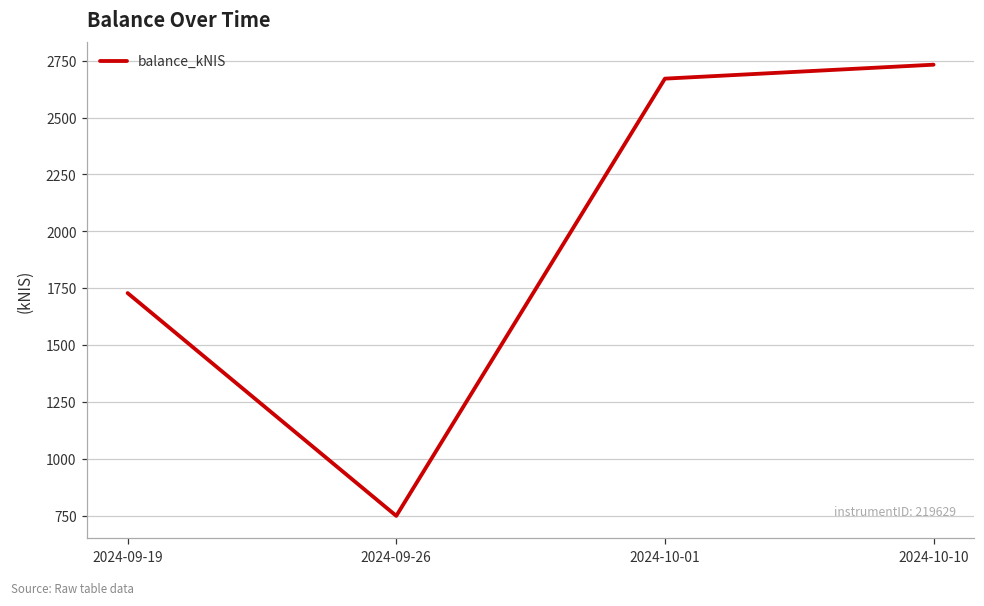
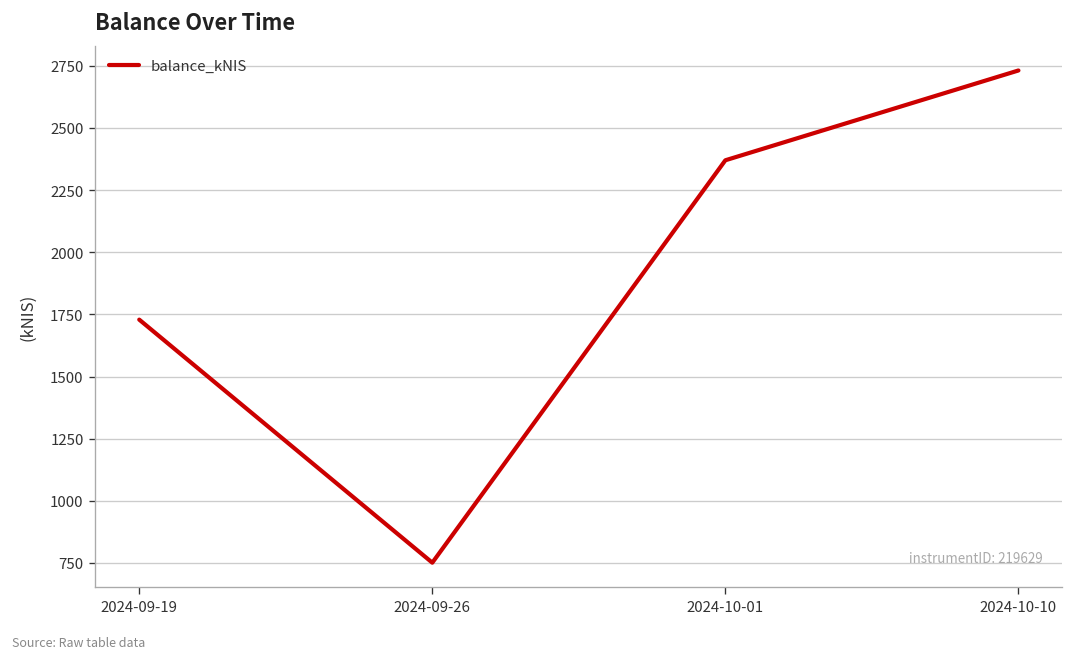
2024-10-01: 2670 -> 2370
